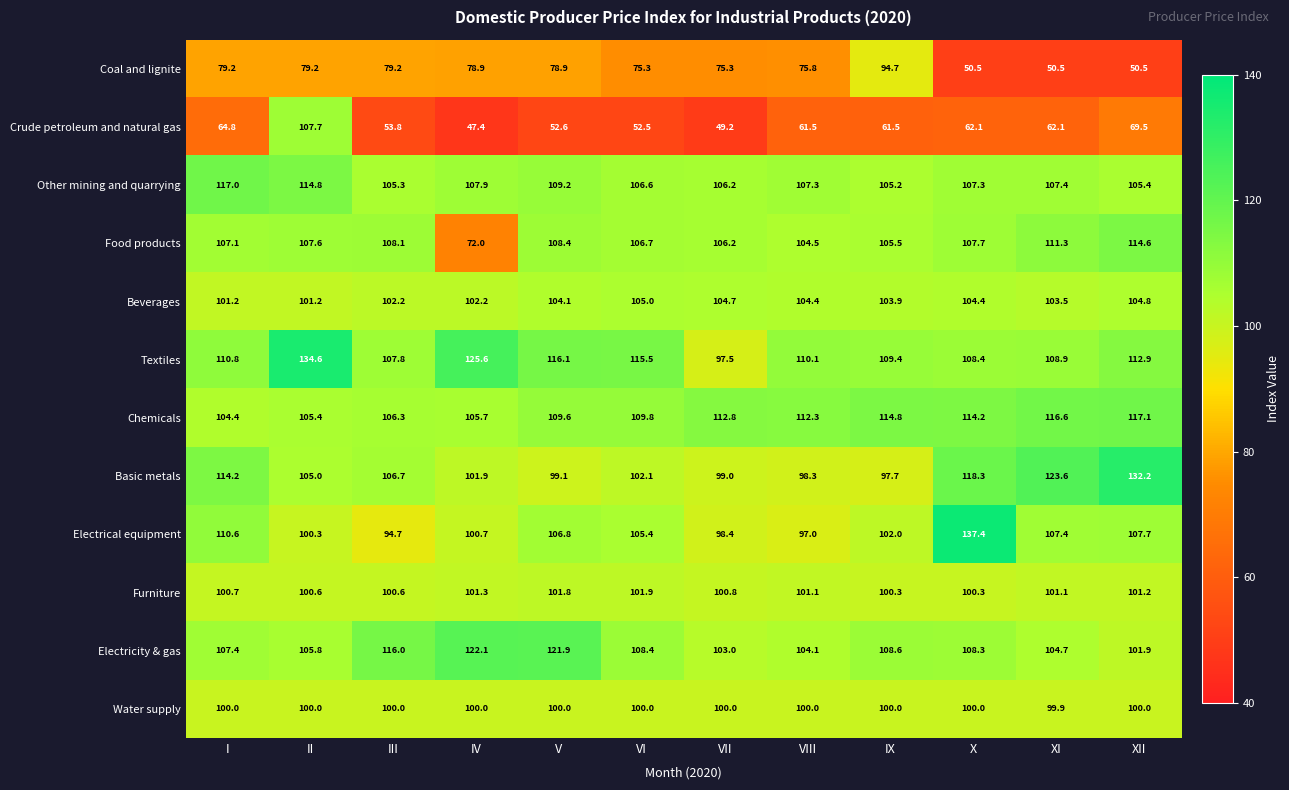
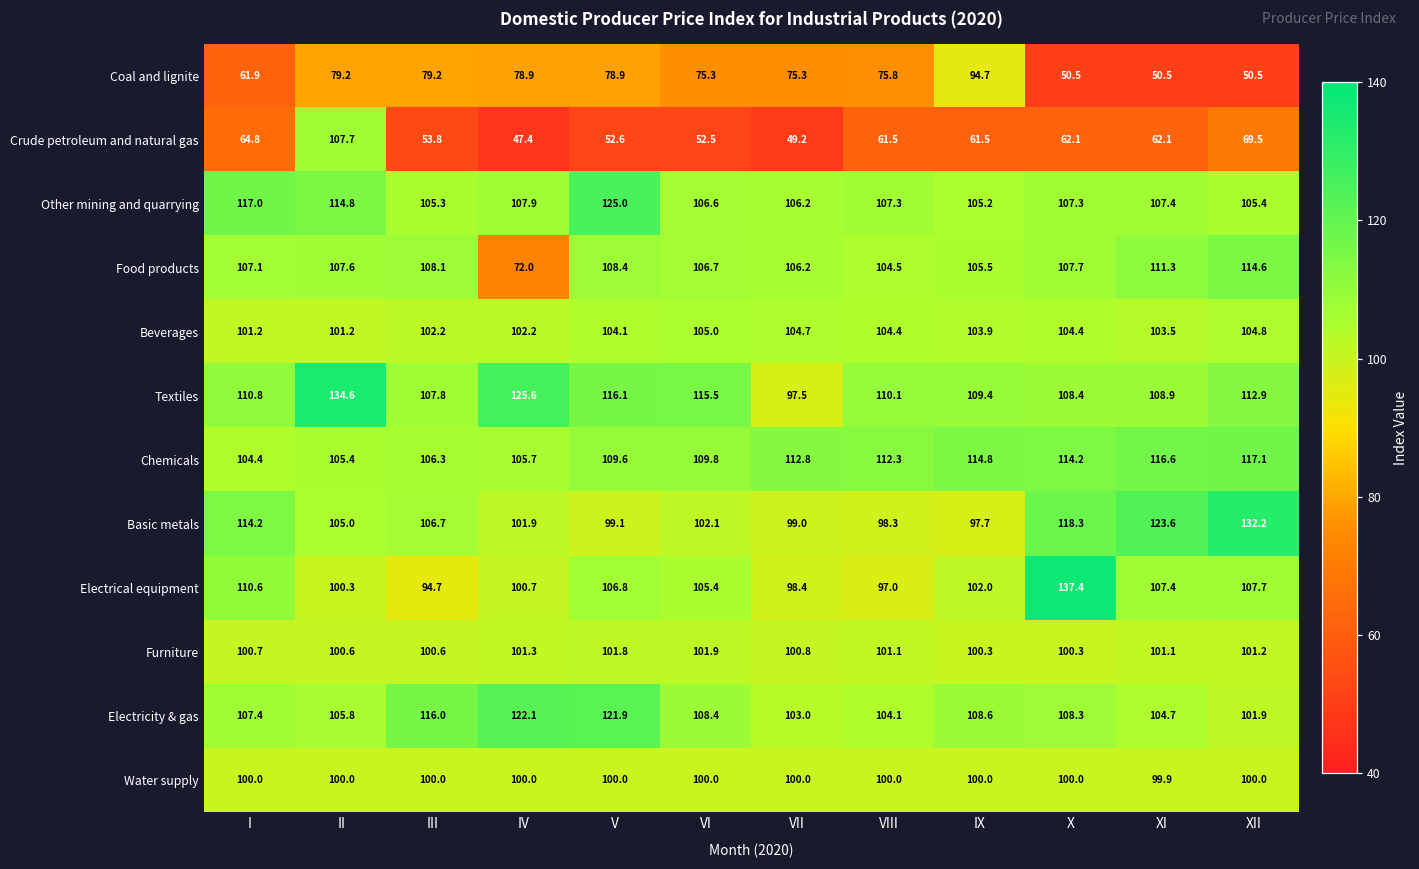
Coal and lignite, I: 79.2 -> 61.9
Other mining and quarrying, V: 109.2 -> 125.0
